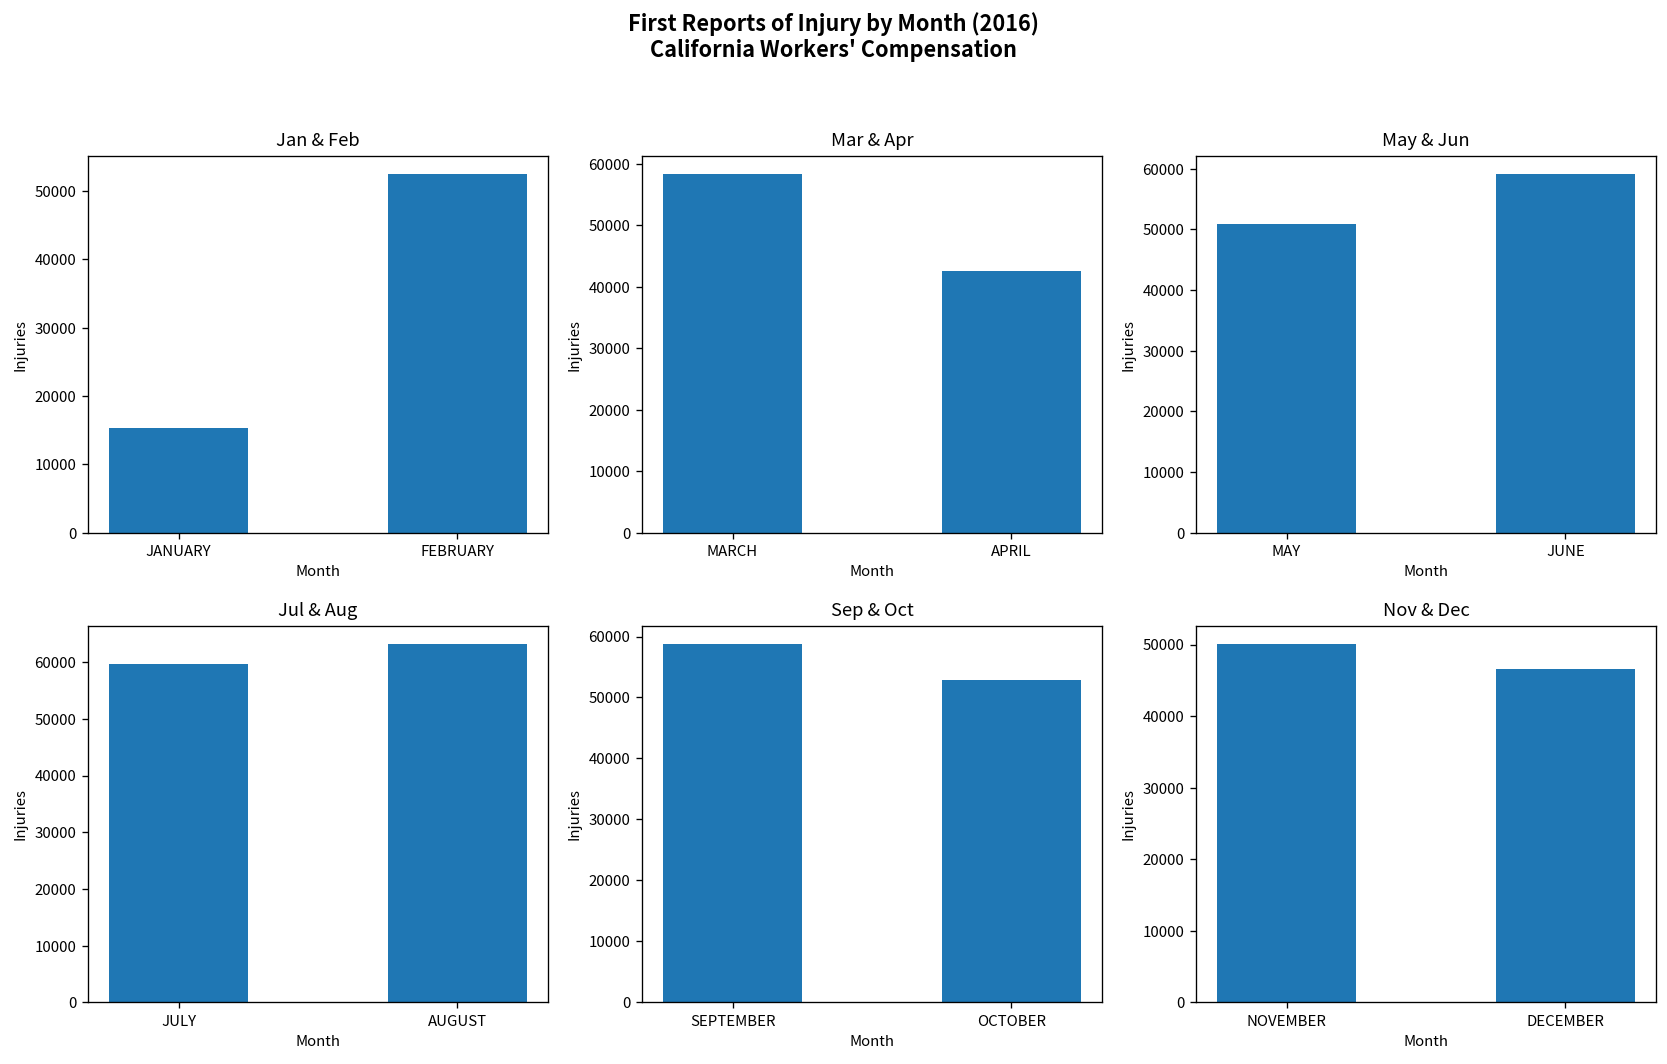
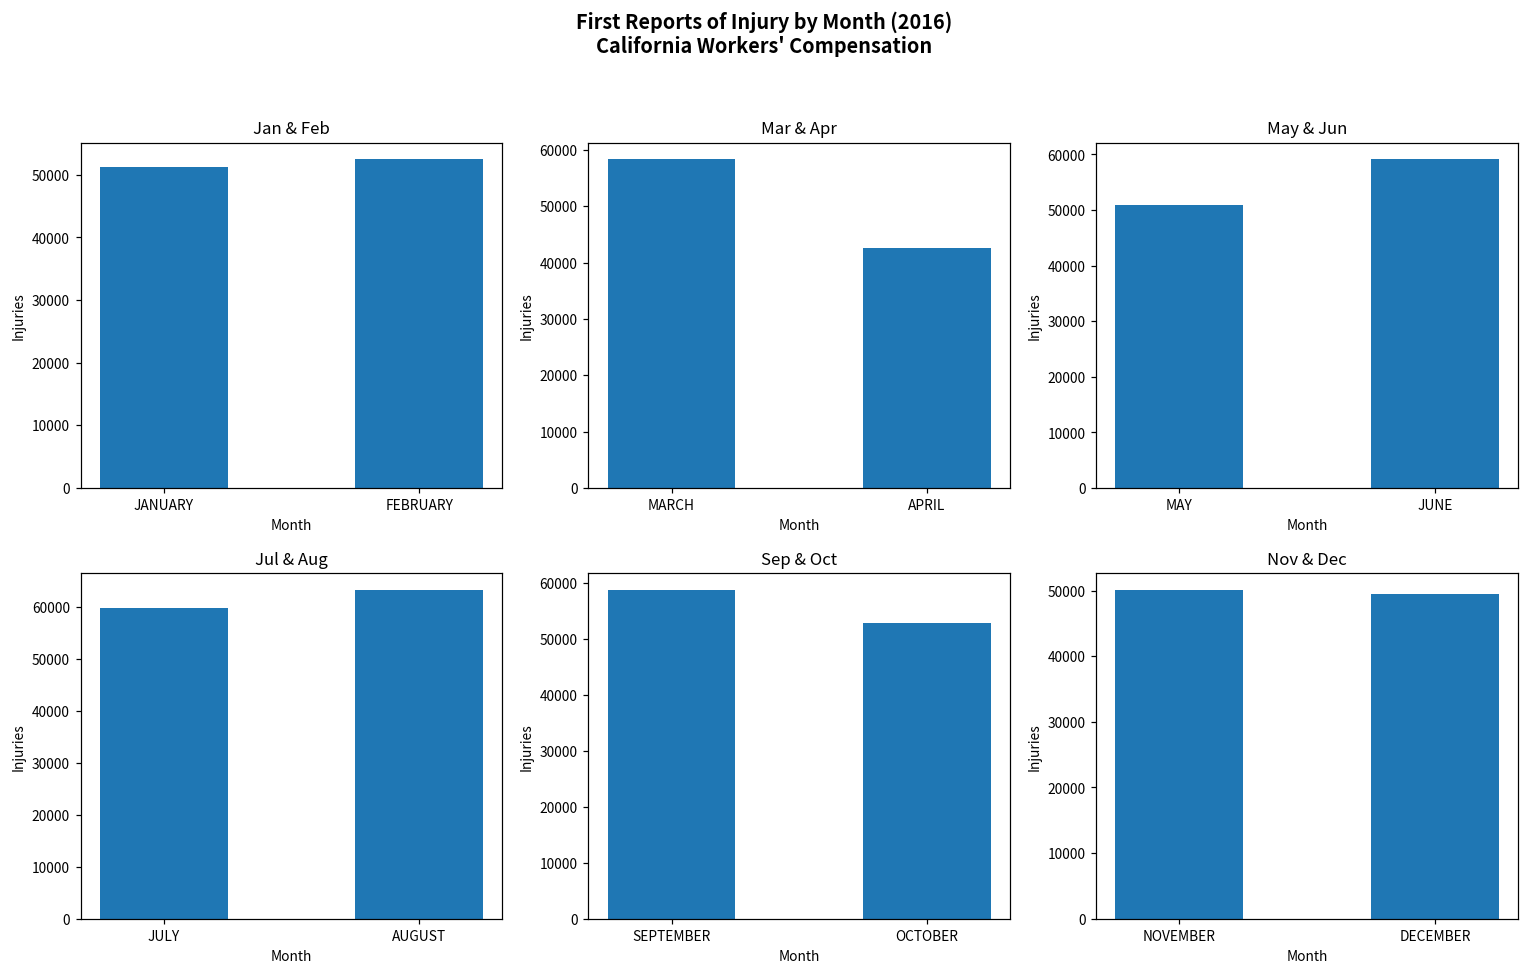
Jan & Feb, JANUARY: 15000 -> 51000
Nov & Dec, DECEMBER: 47000 -> 49000
